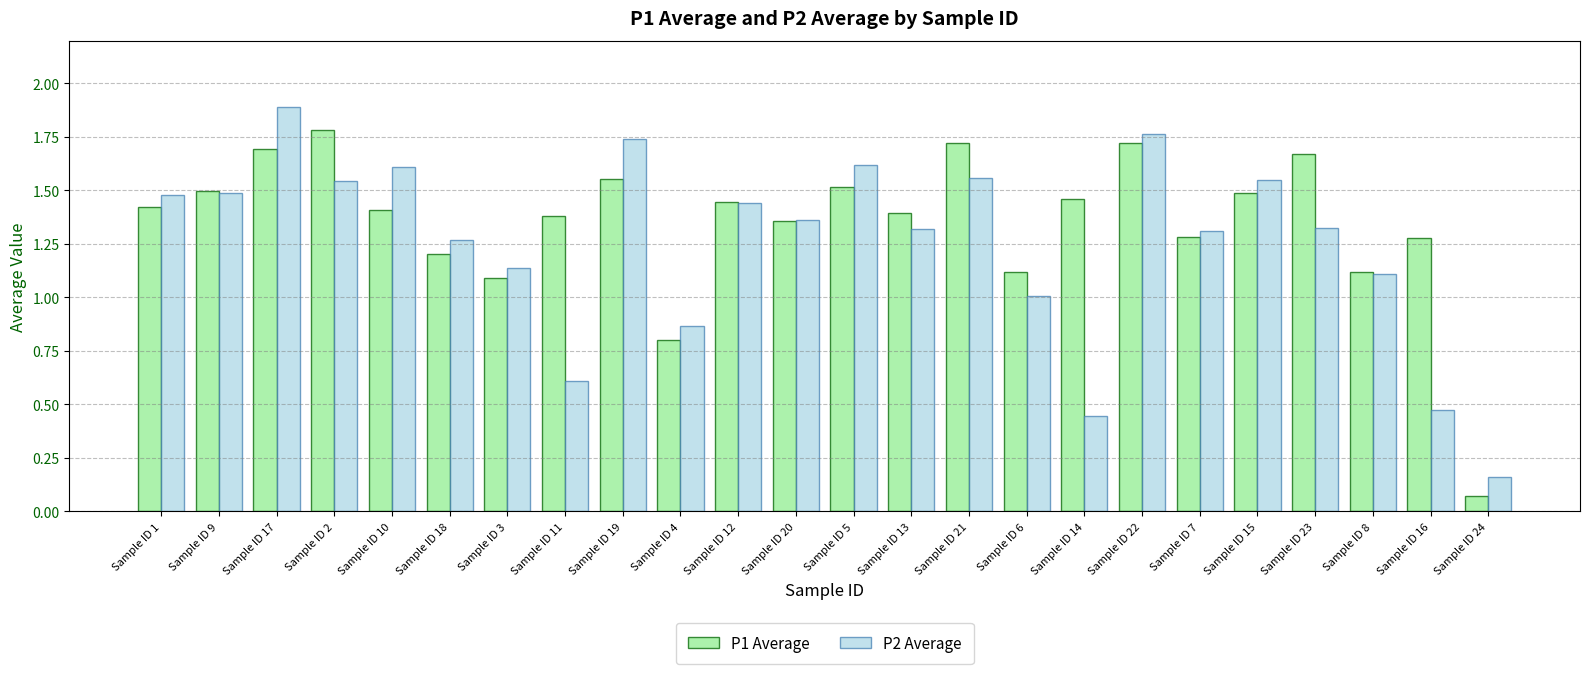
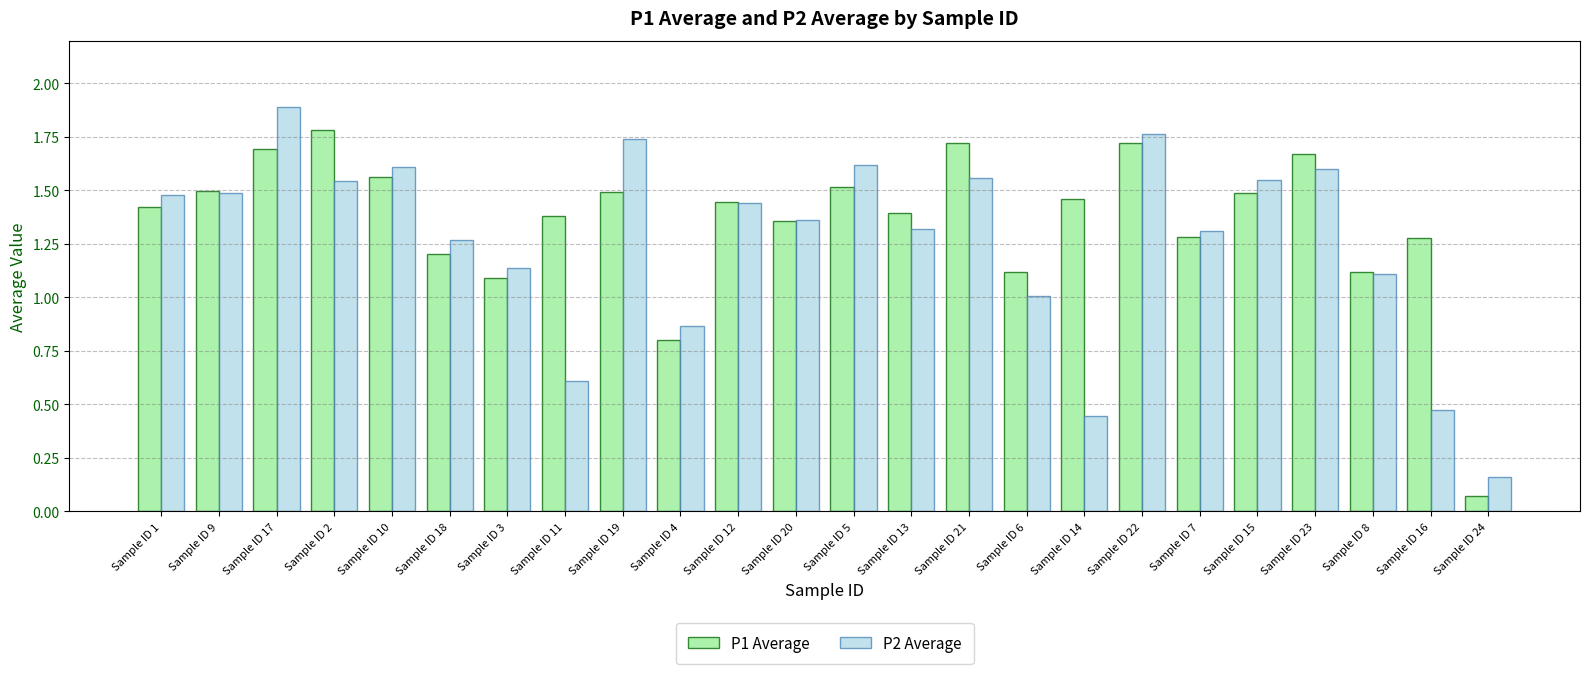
P1 Average, Sample ID 10: 1.41 -> 1.56
P1 Average, Sample ID 19: 1.55 -> 1.49
P2 Average, Sample ID 23: 1.32 -> 1.60
